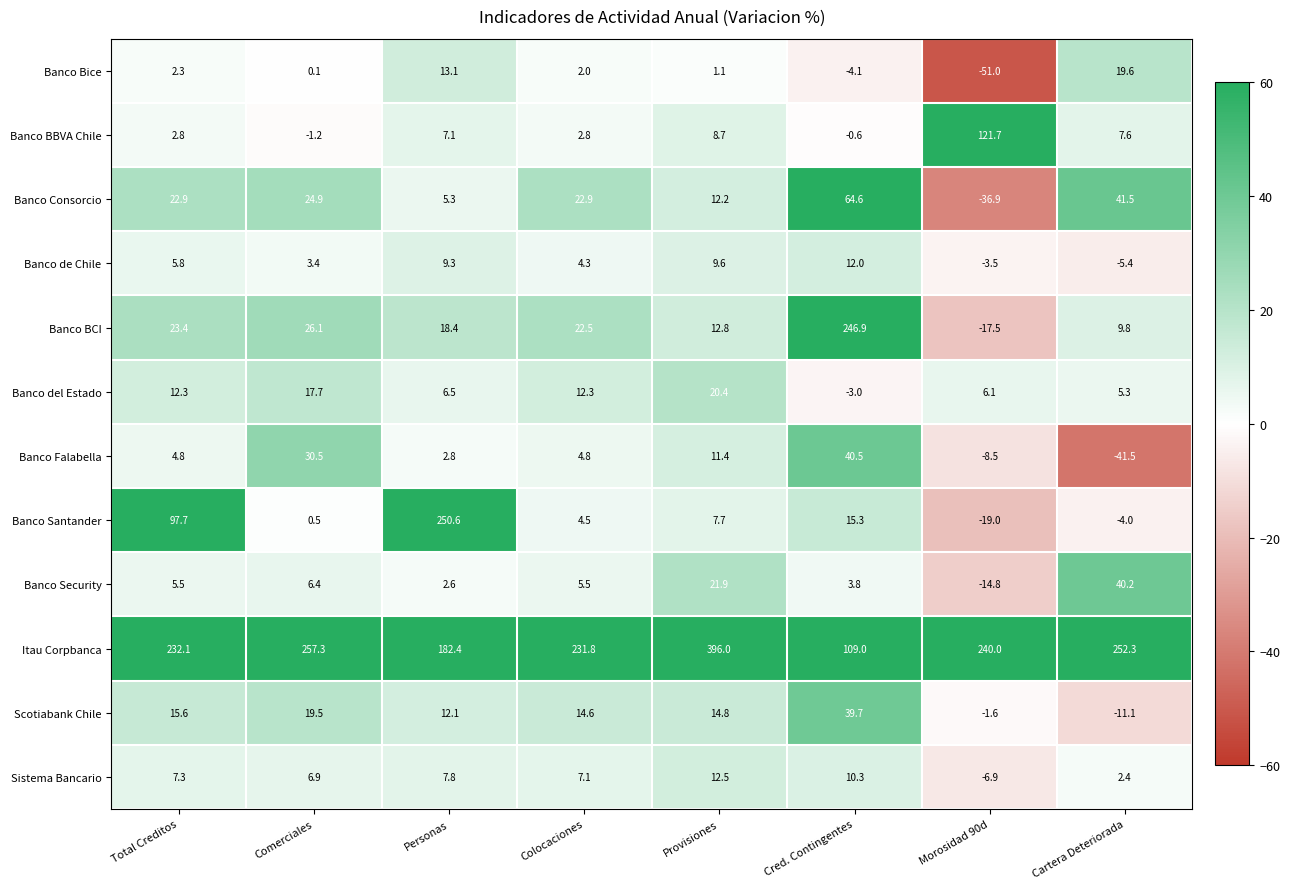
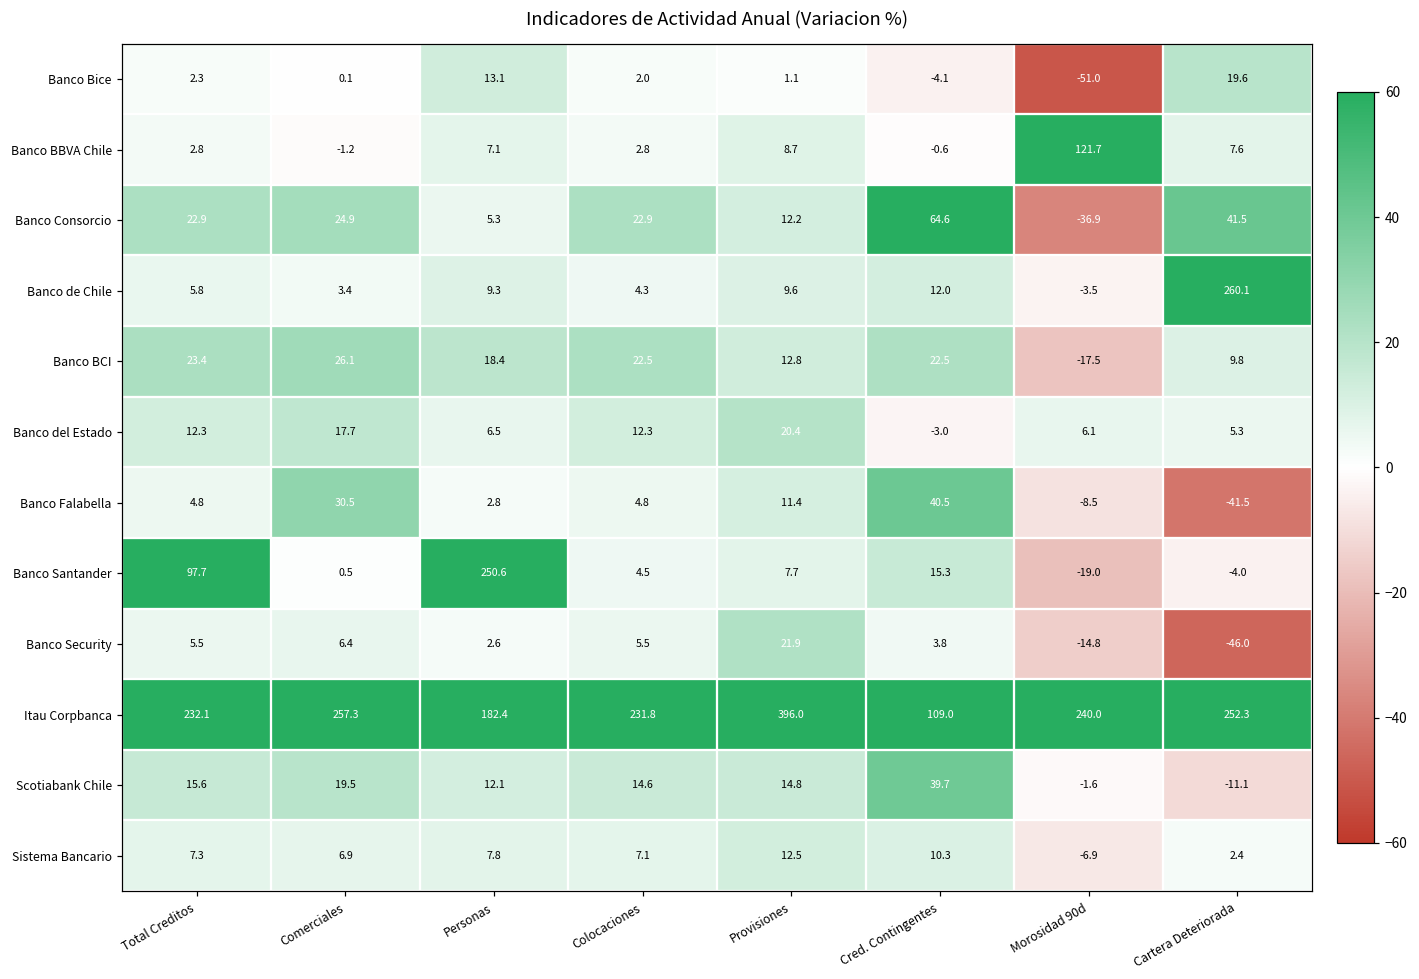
Banco de Chile, Cartera Deteriorada: -5.4 -> 260.1
Banco BCI, Cred. Contingentes: 246.9 -> 22.5
Banco Security, Cartera Deteriorada: 40.2 -> -46.0
